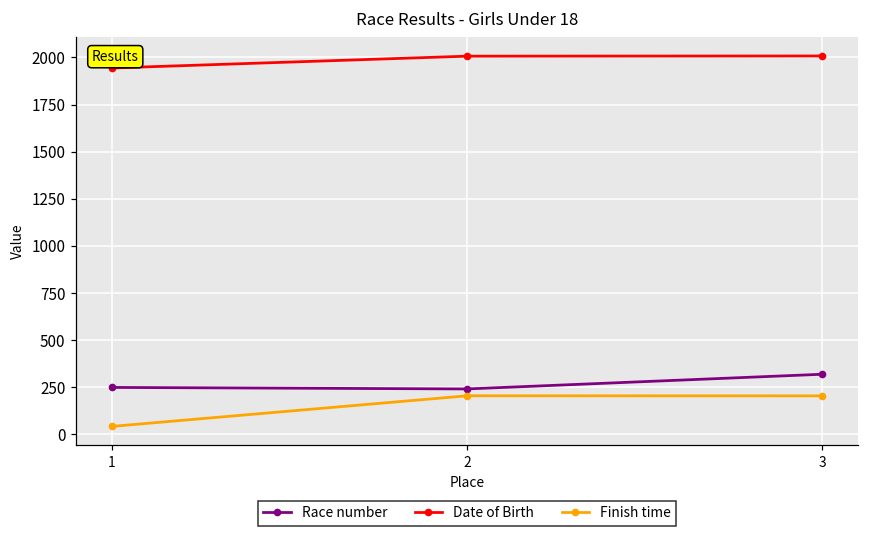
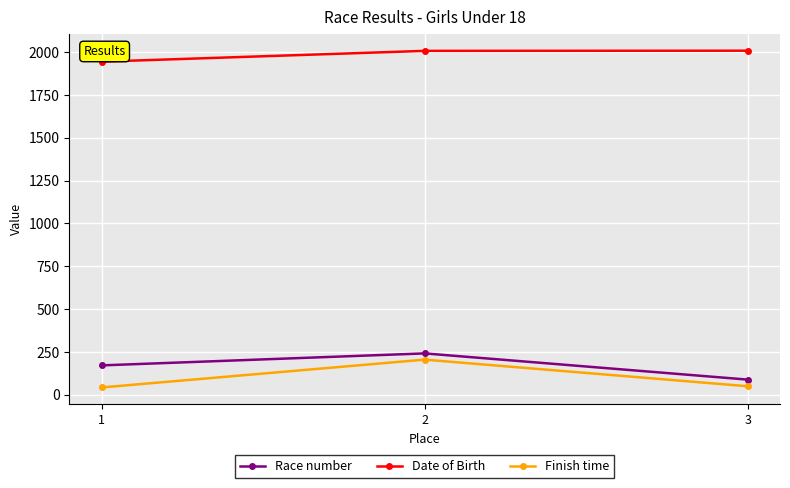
Race number, 1: 250 -> 170
Race number, 3: 320 -> 90
Finish time, 3: 200 -> 50
